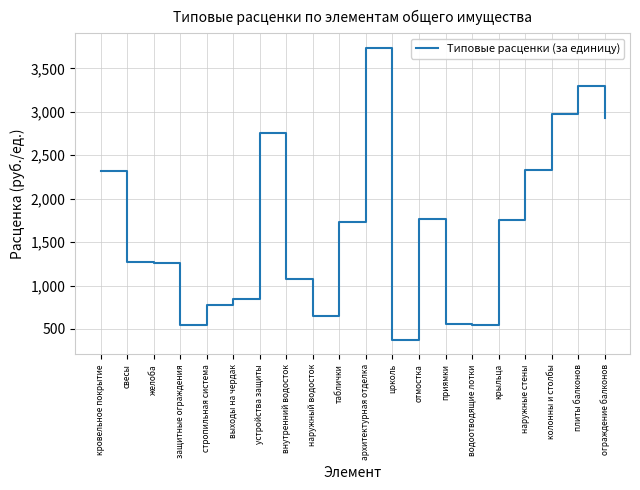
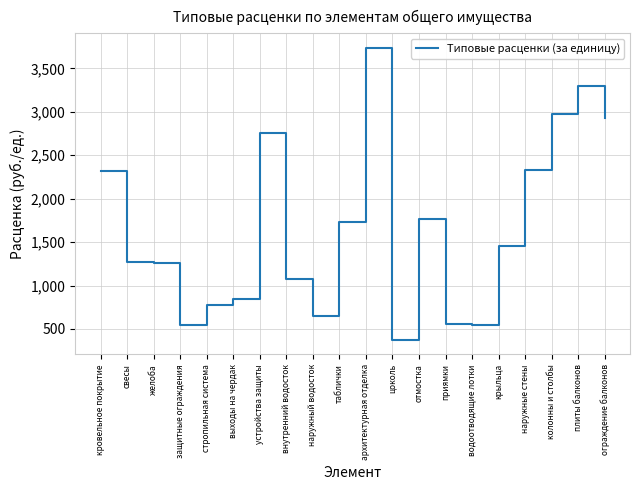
крыльца: 1,800 -> 1,500
